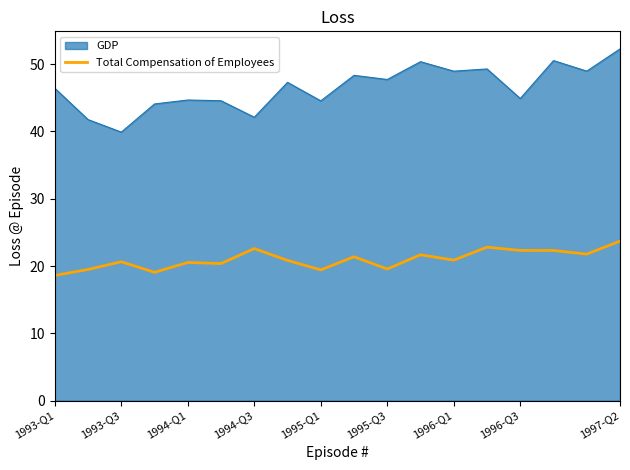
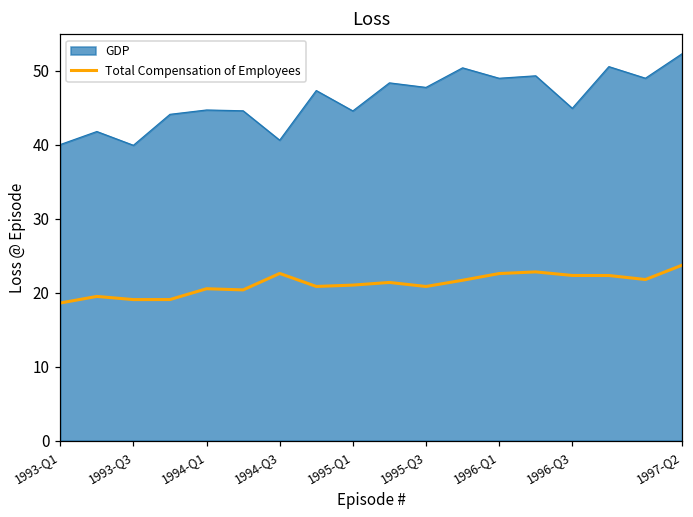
GDP, 1993-Q1: 46 -> 40
Total Compensation of Employees, 1993-Q3: 21 -> 19
GDP, 1994-Q3: 42 -> 41
Total Compensation of Employees, 1995-Q1: 19 -> 21
Total Compensation of Employees, 1995-Q3: 20 -> 21
Total Compensation of Employees, 1996-Q1: 21 -> 23
